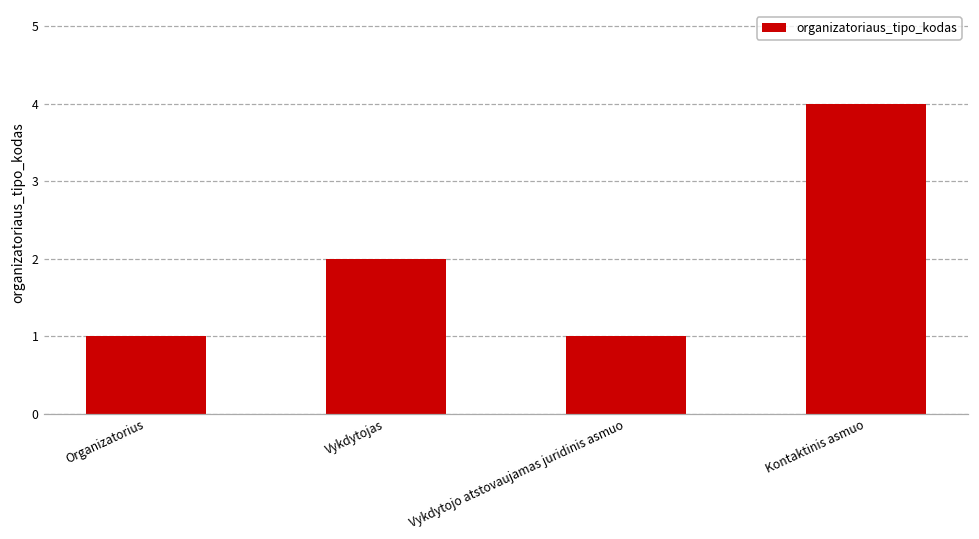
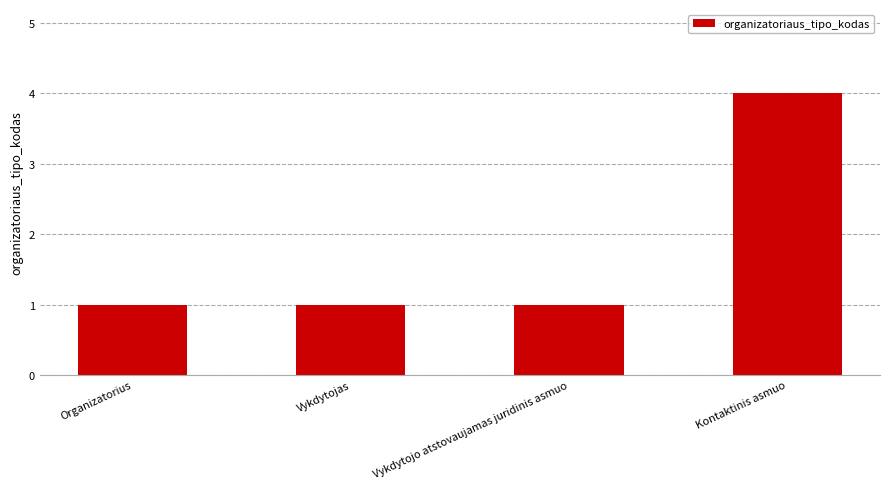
Vykdytojas: 2 -> 1
